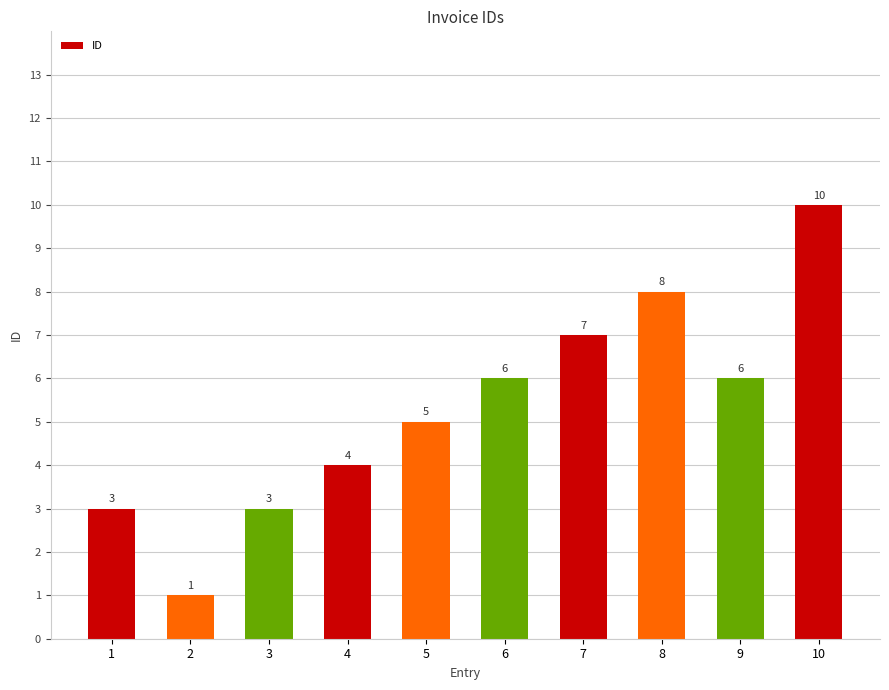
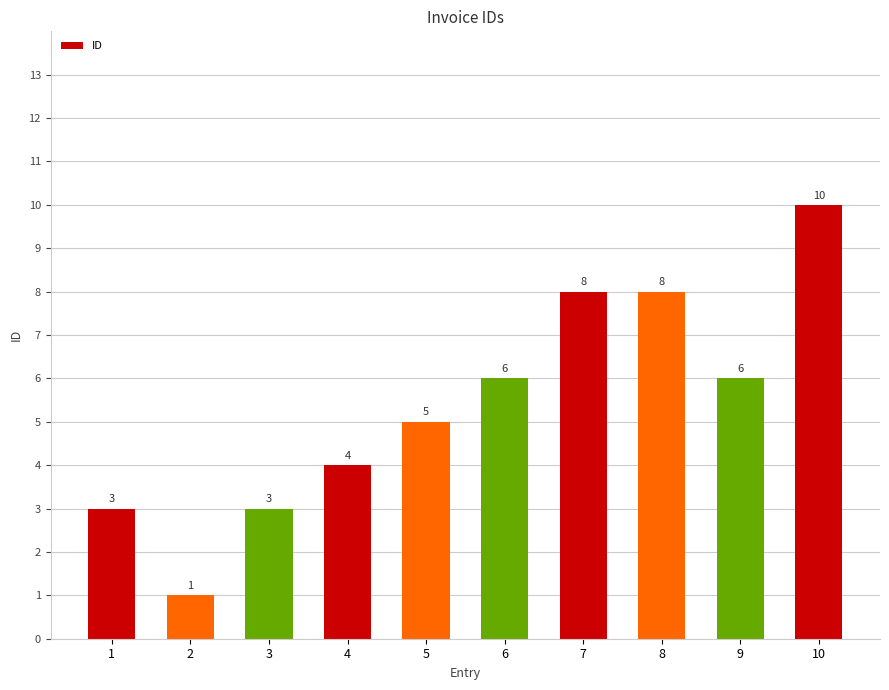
7: 7 -> 8
